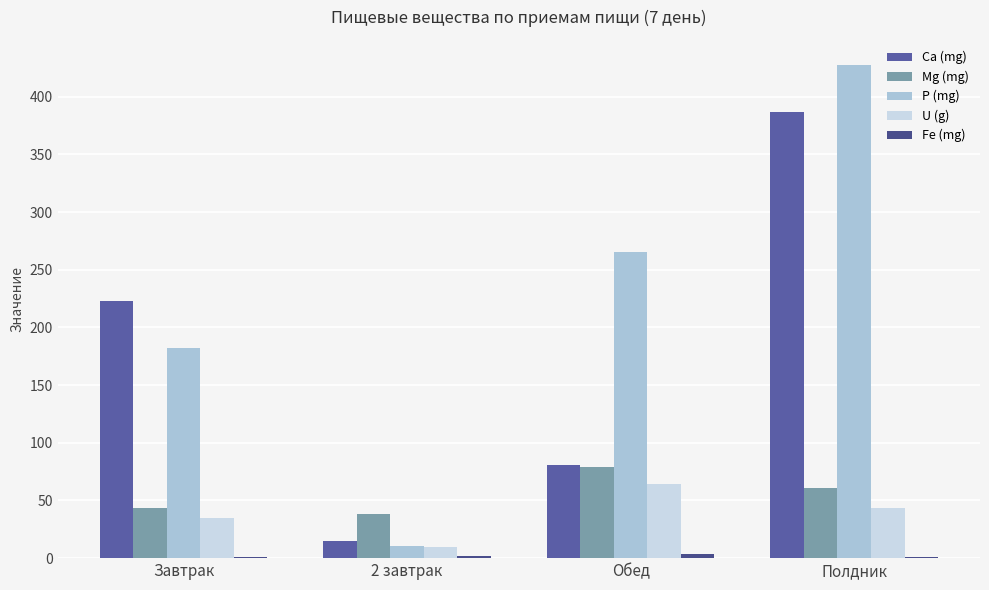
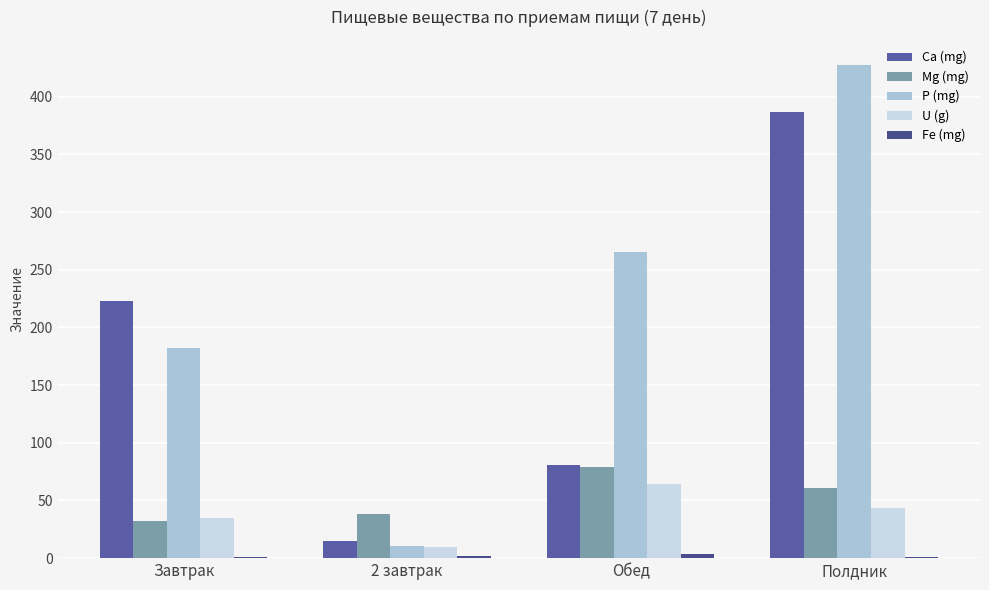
Mg (mg), Завтрак: 44 -> 33
